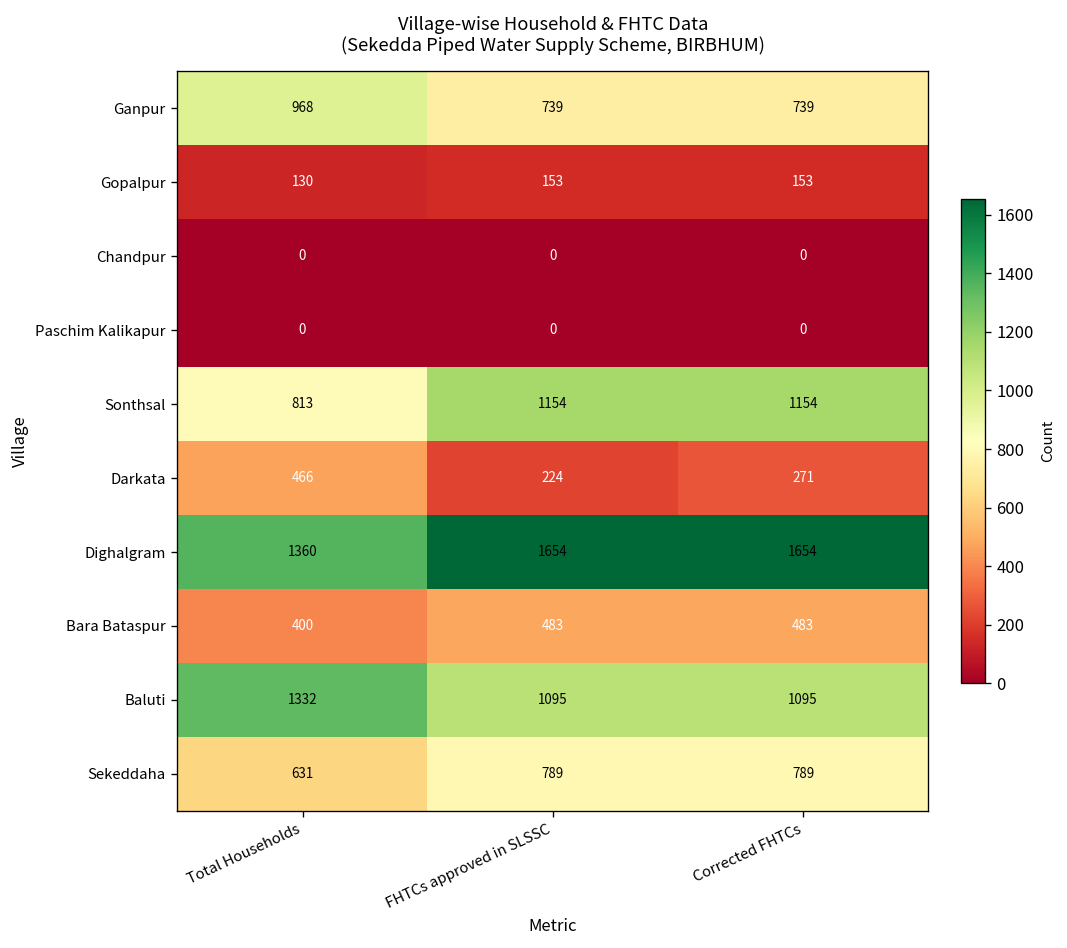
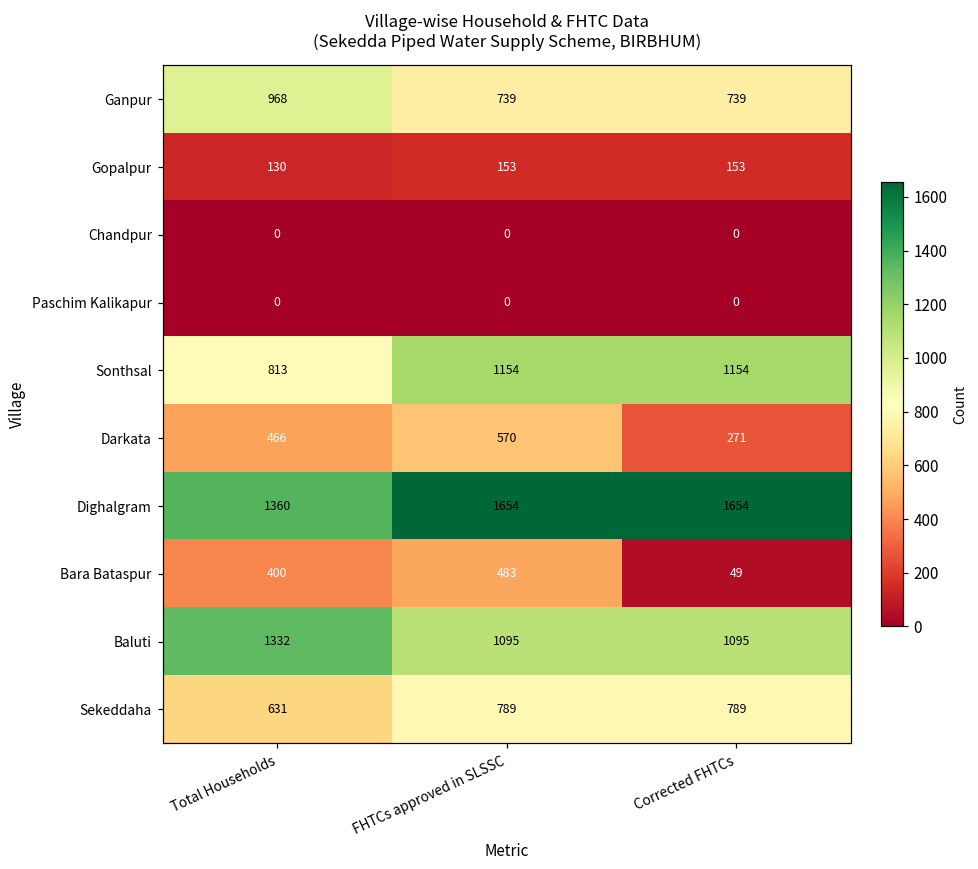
Darkata, FHTCs approved in SLSSC: 224 -> 570
Bara Bataspur, Corrected FHTCs: 483 -> 49
